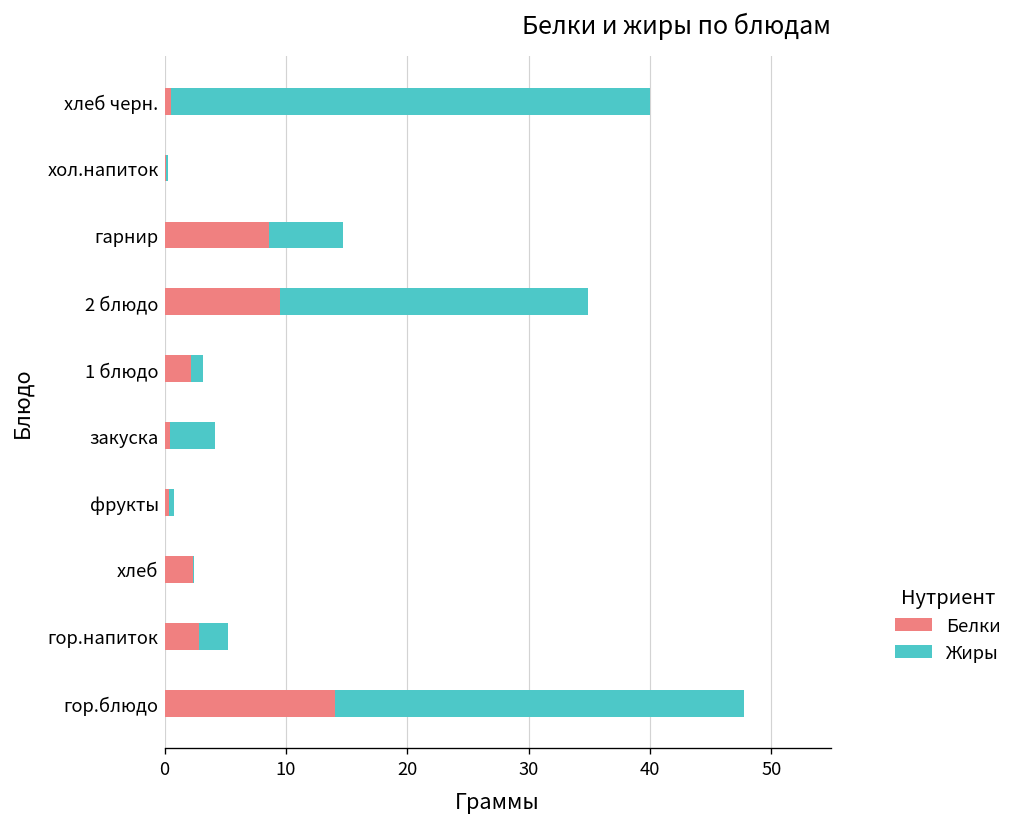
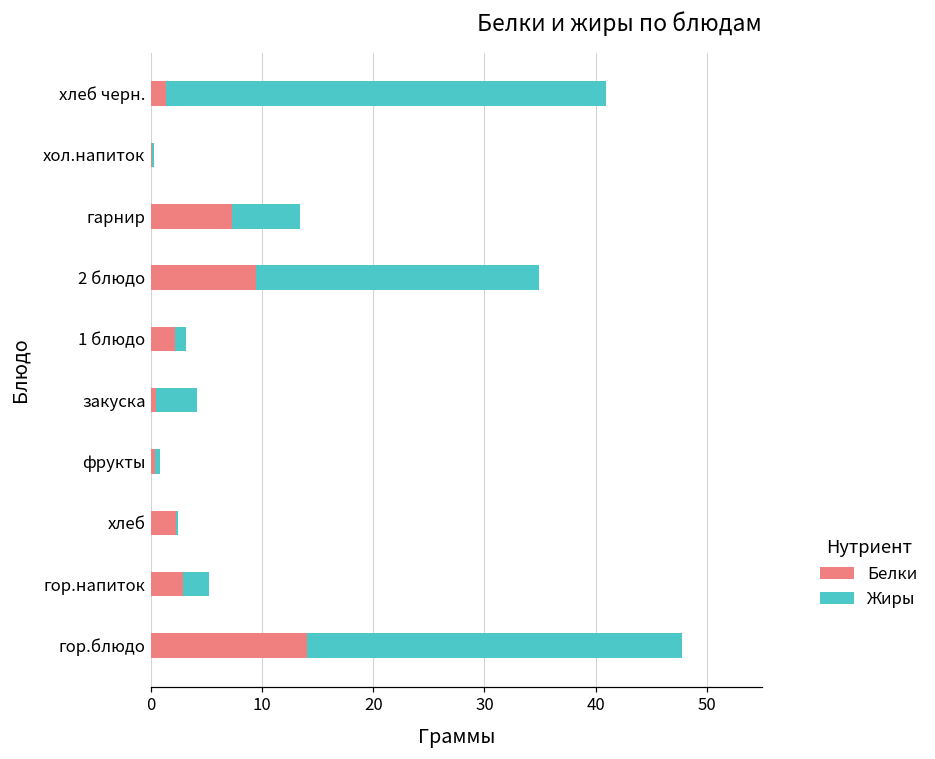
Белки, хлеб черн.: 0.5 -> 1.4
Белки, гарнир: 8.6 -> 7.3
